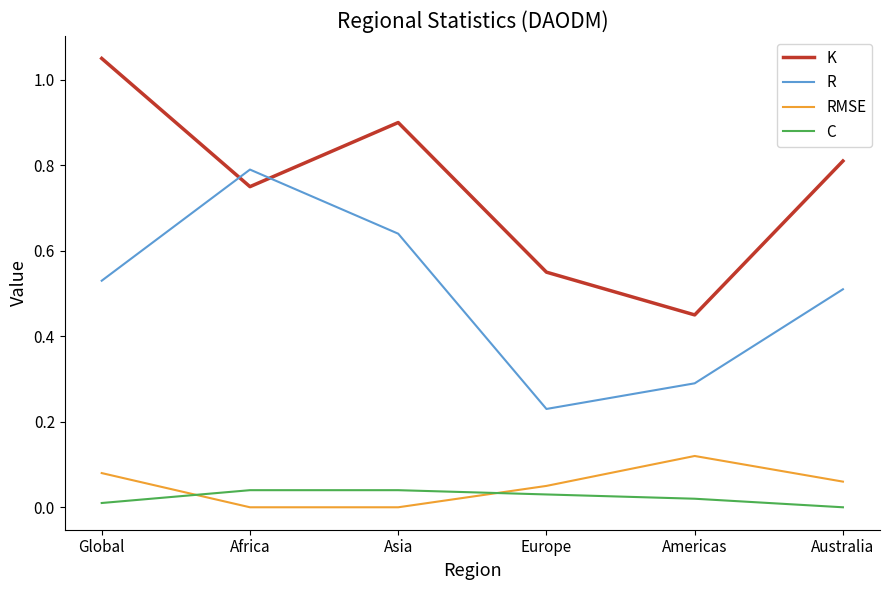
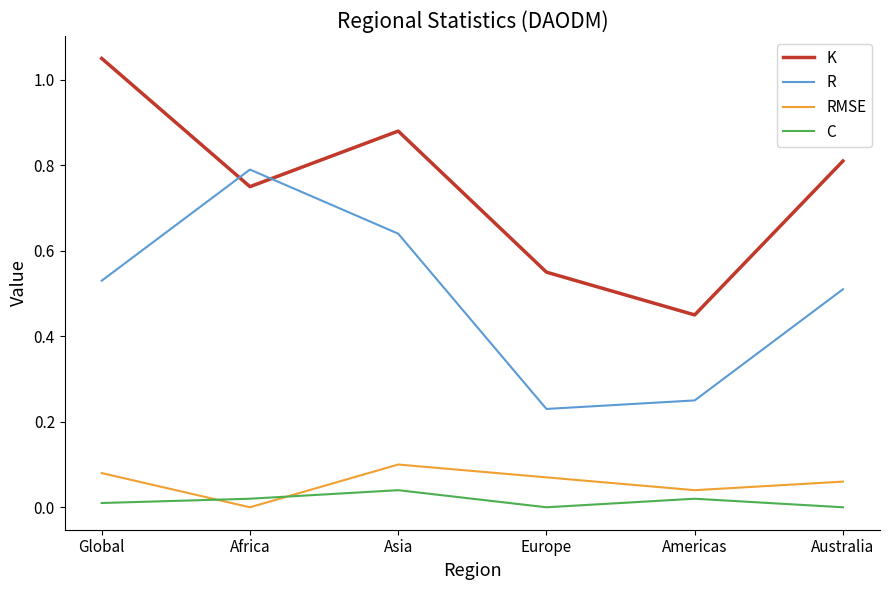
C, Africa: 0.04 -> 0.02
K, Asia: 0.90 -> 0.88
RMSE, Asia: 0.0 -> 0.1
RMSE, Europe: 0.05 -> 0.07
C, Europe: 0.03 -> 0.00
R, Americas: 0.29 -> 0.25
RMSE, Americas: 0.12 -> 0.04
